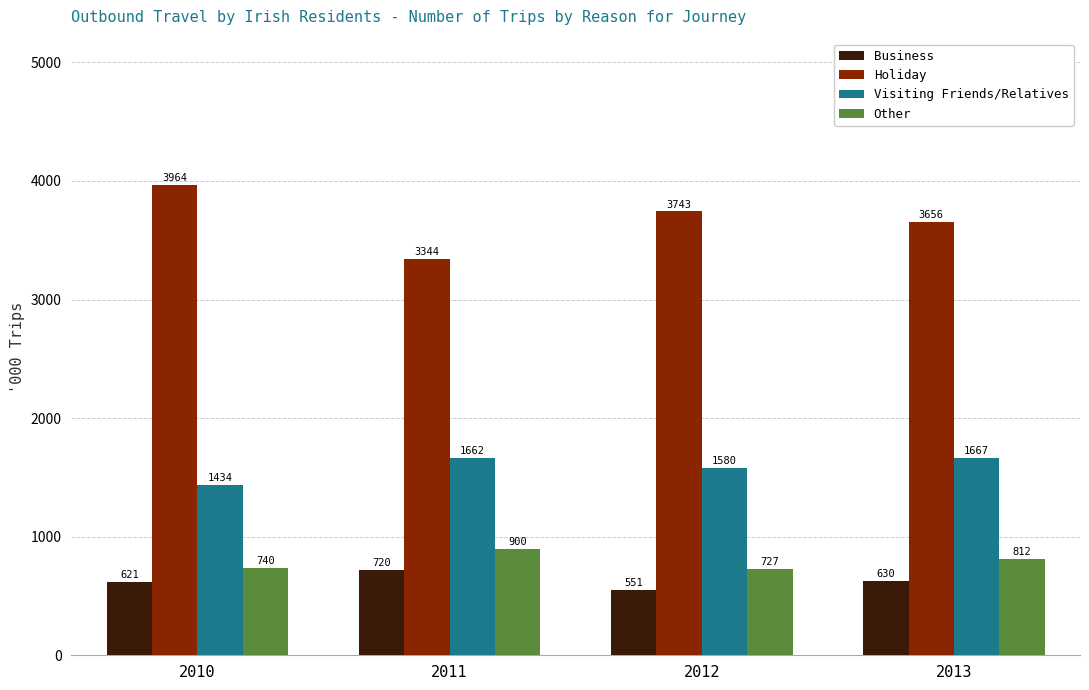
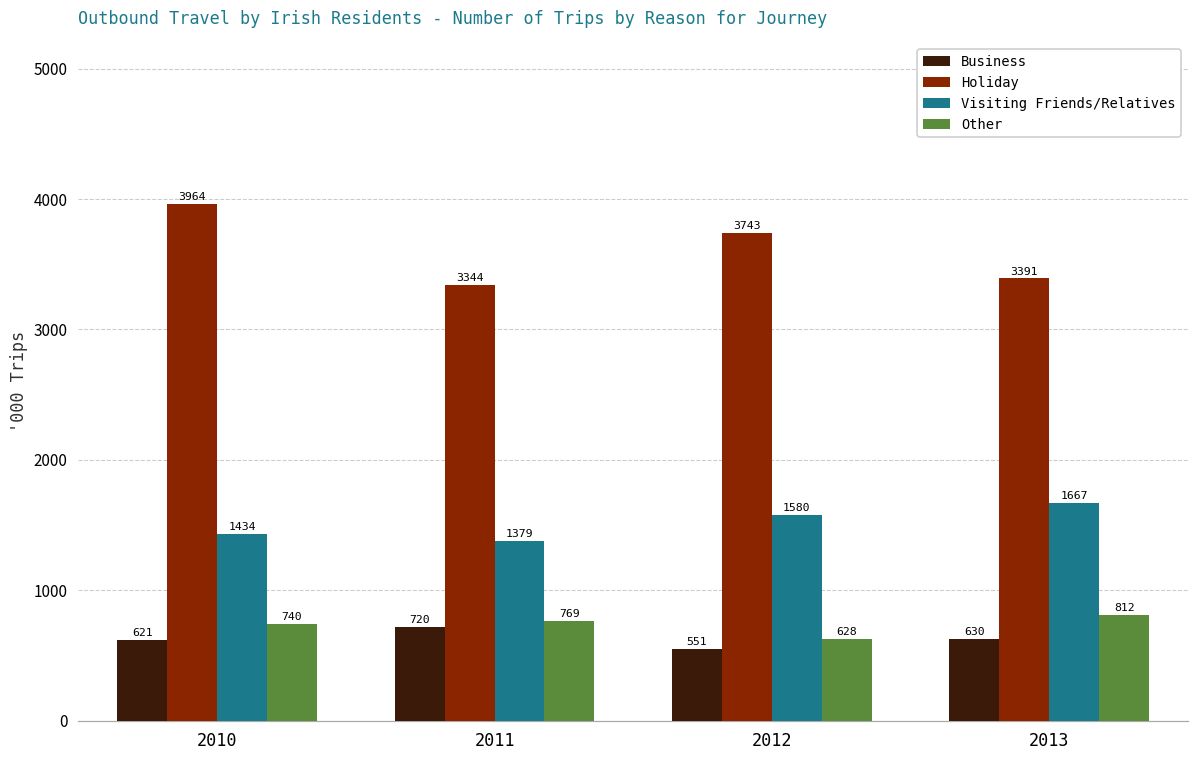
Visiting Friends/Relatives, 2011: 1662 -> 1379
Other, 2011: 900 -> 769
Other, 2012: 727 -> 628
Holiday, 2013: 3656 -> 3391
